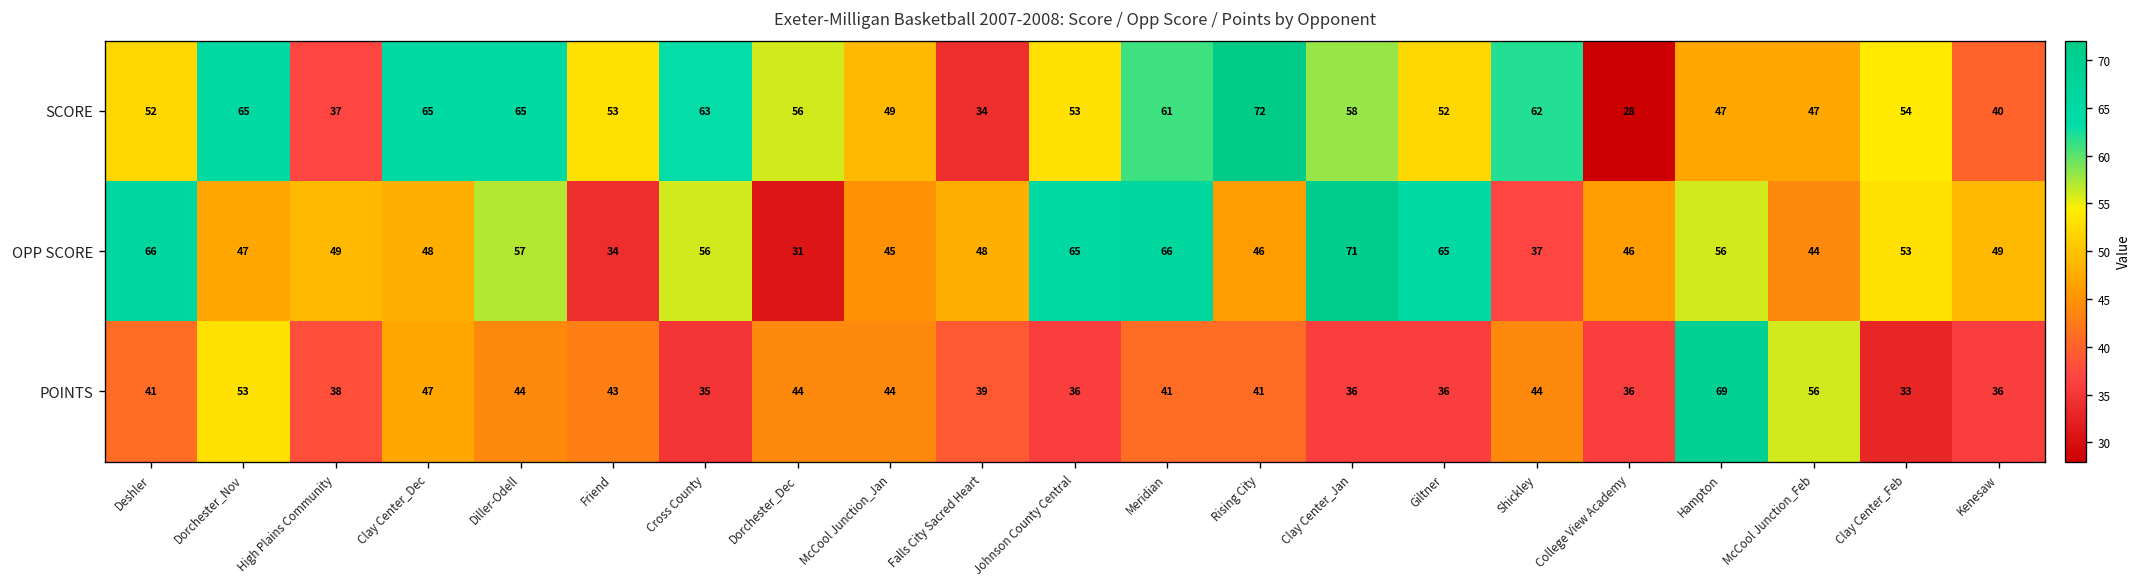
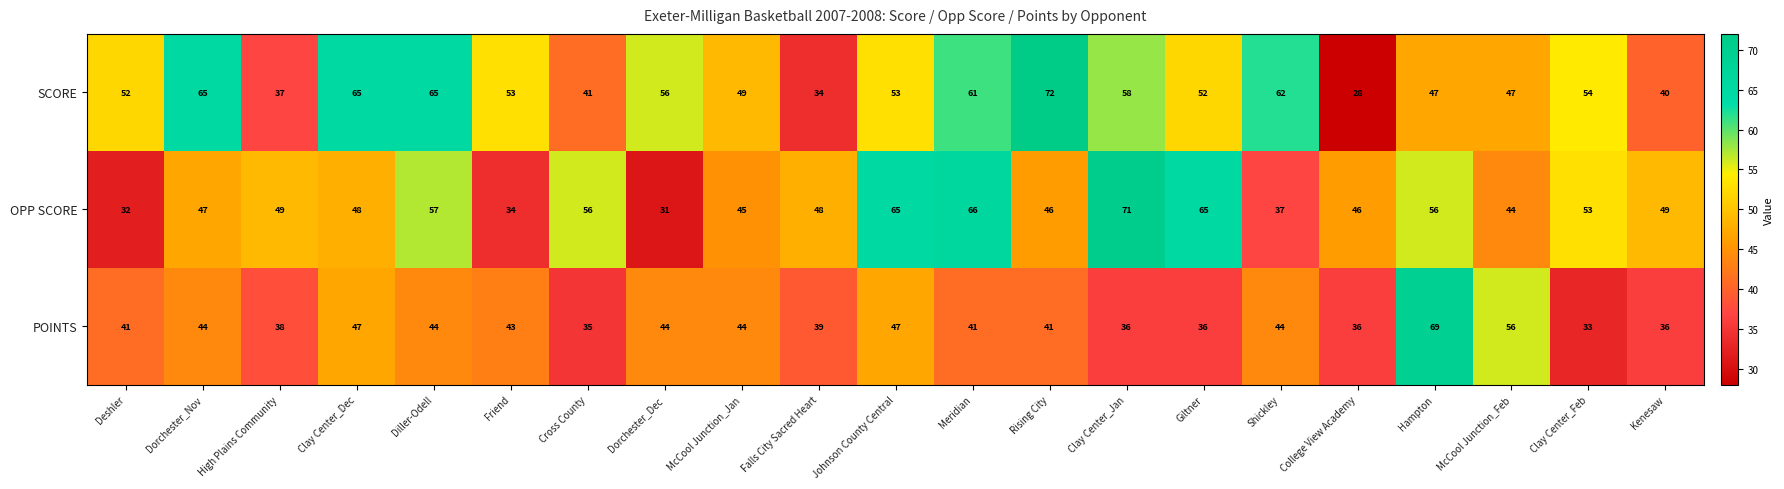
SCORE, Cross County: 63 -> 41
OPP SCORE, Deshler: 66 -> 32
POINTS, Dorchester_Nov: 53 -> 44
POINTS, Johnson County Central: 36 -> 47
